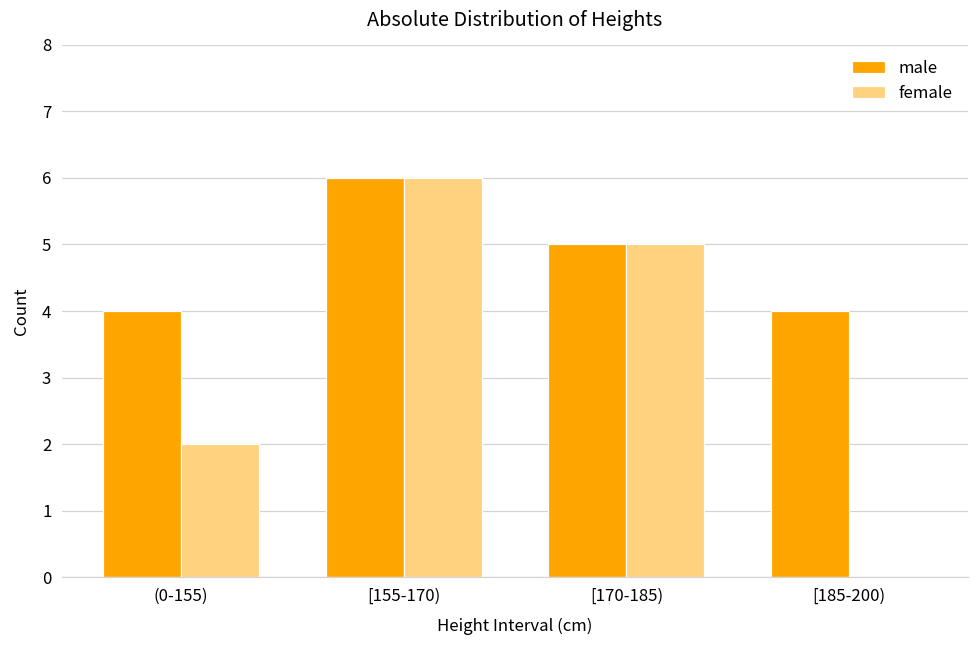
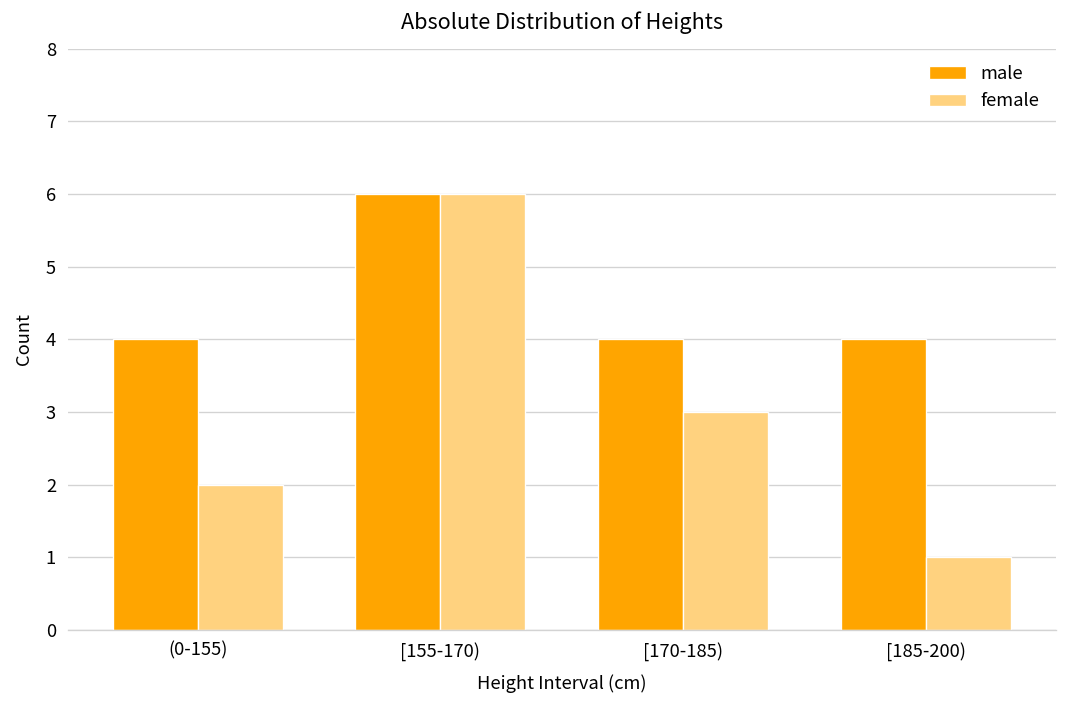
male, [170-185): 5 -> 4
female, [170-185): 5 -> 3
female, [185-200): 0 -> 1
